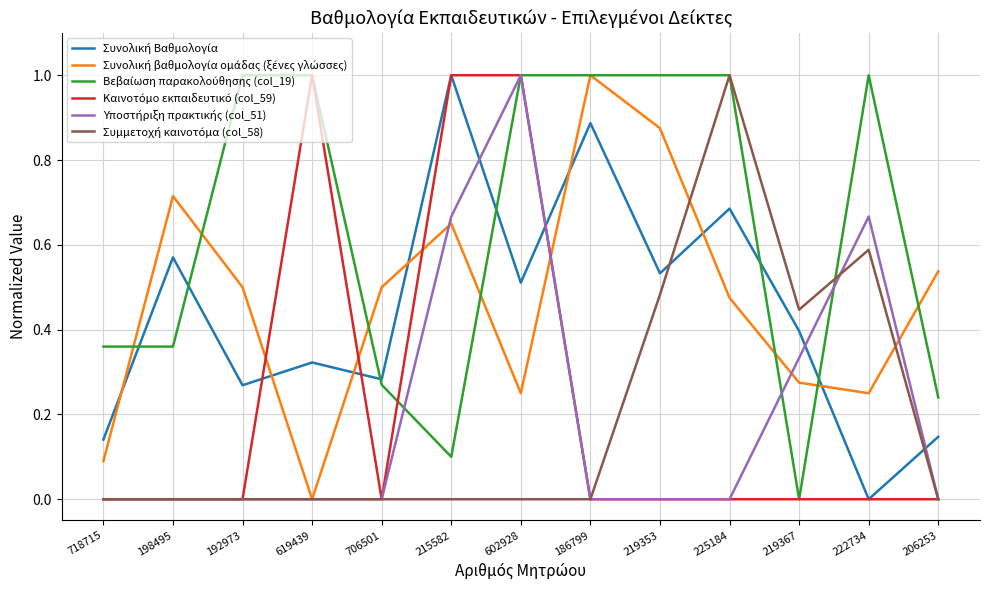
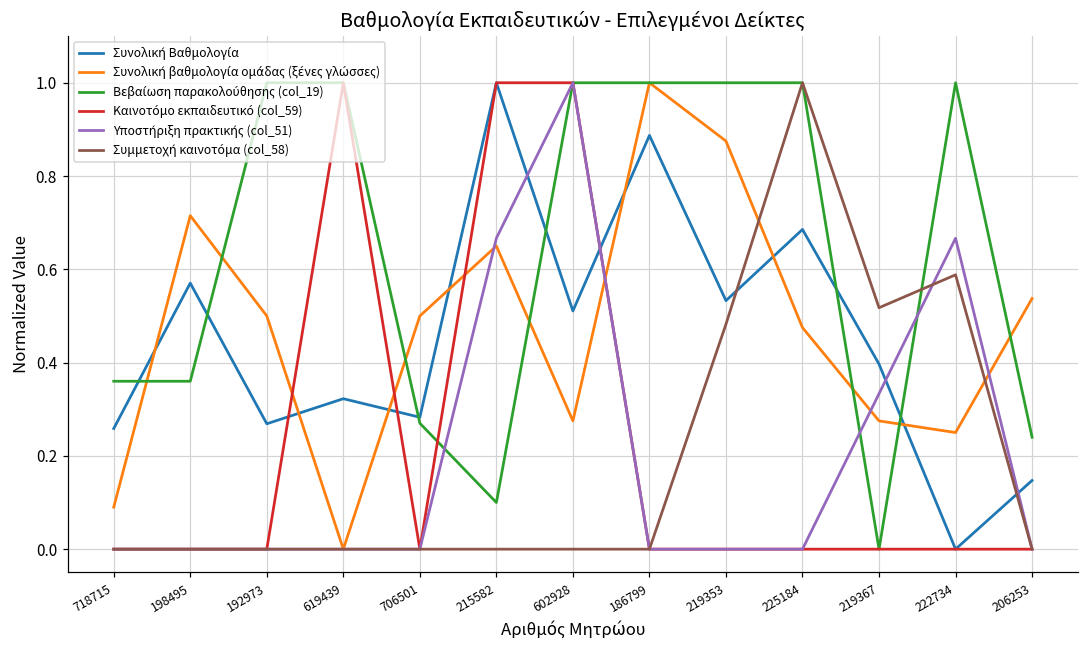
Συνολική Βαθμολογία, 718715: 0.14 -> 0.26
Συνολική βαθμολογία ομάδας (ξένες γλώσσες), 602928: 0.25 -> 0.28
Συμμετοχή καινοτόμα (col_58), 219367: 0.45 -> 0.52
